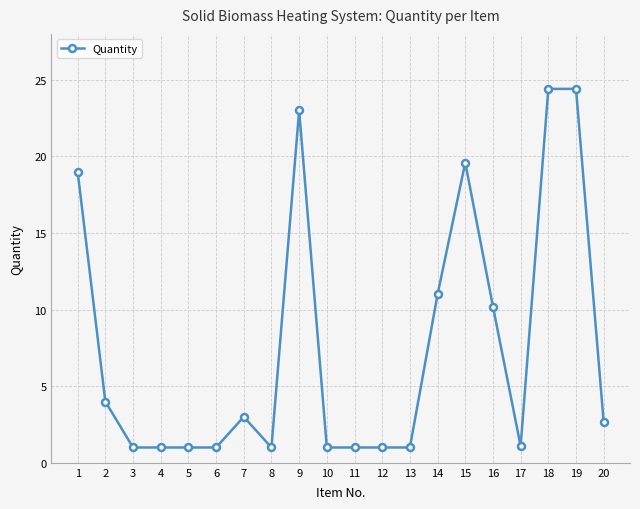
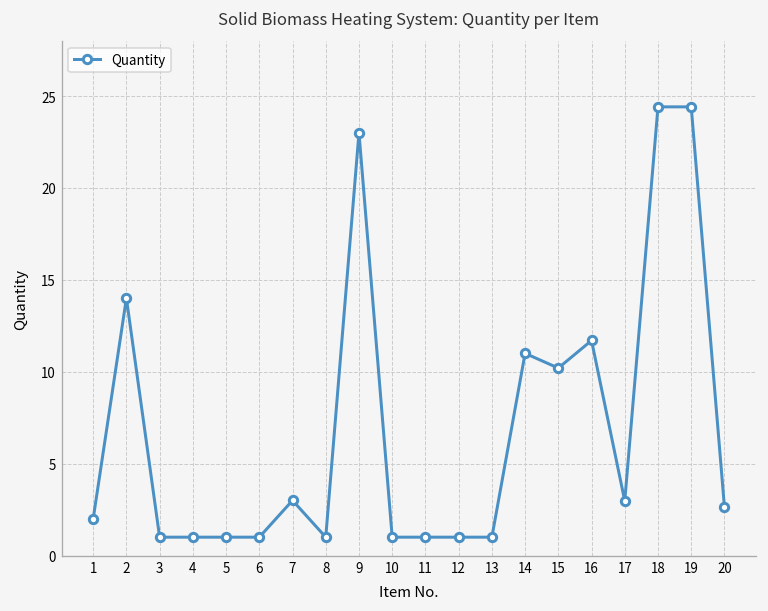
1: 19 -> 2
2: 4 -> 14
15: 19.6 -> 10.2
16: 10.2 -> 11.7
17: 1.1 -> 3.0
